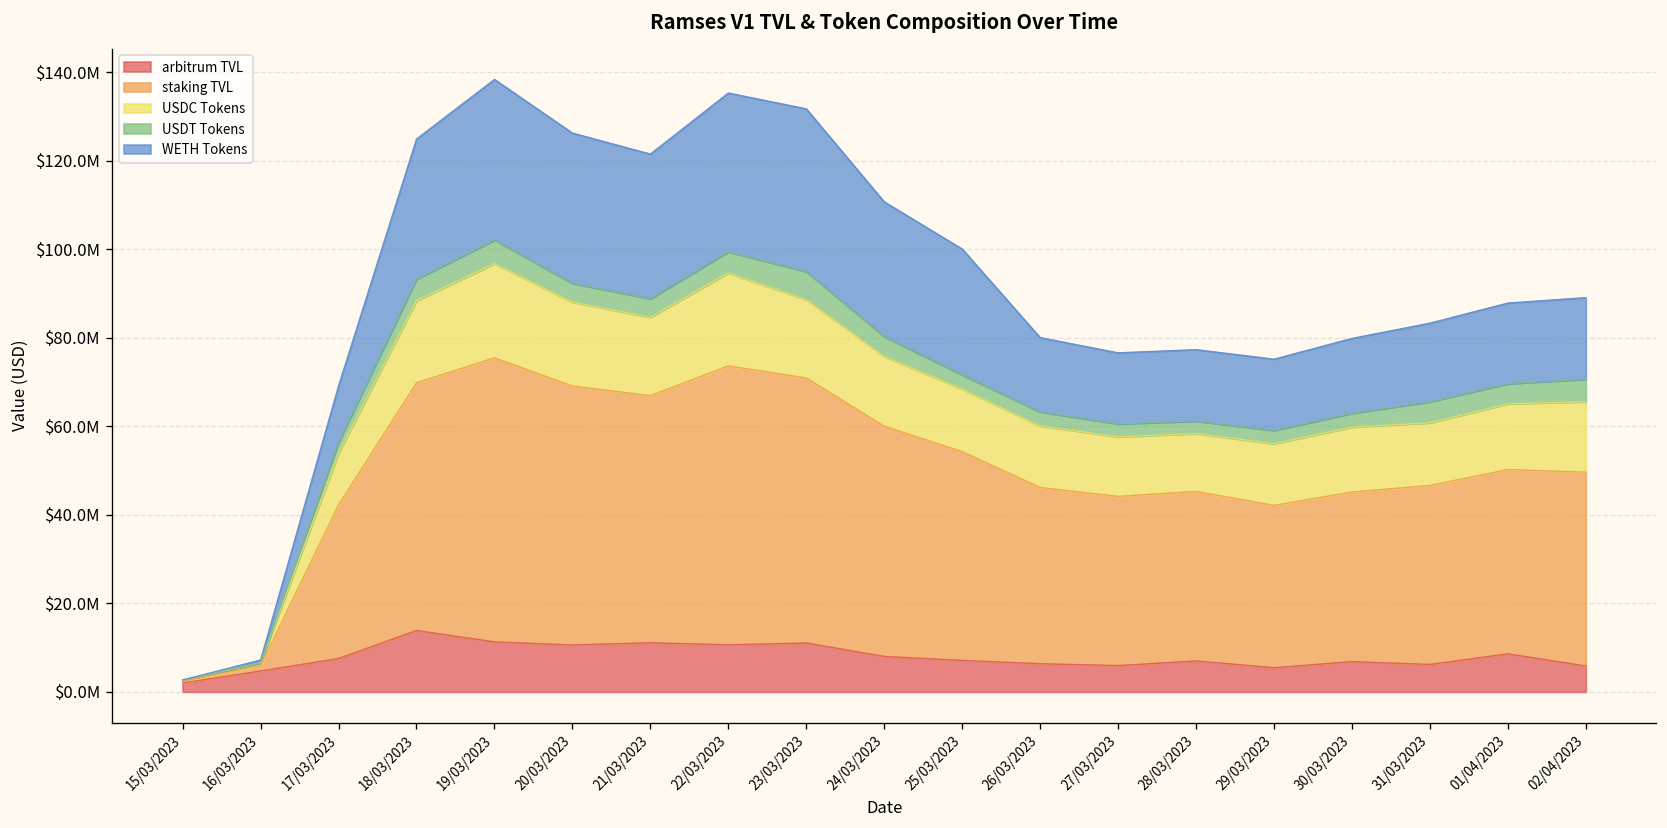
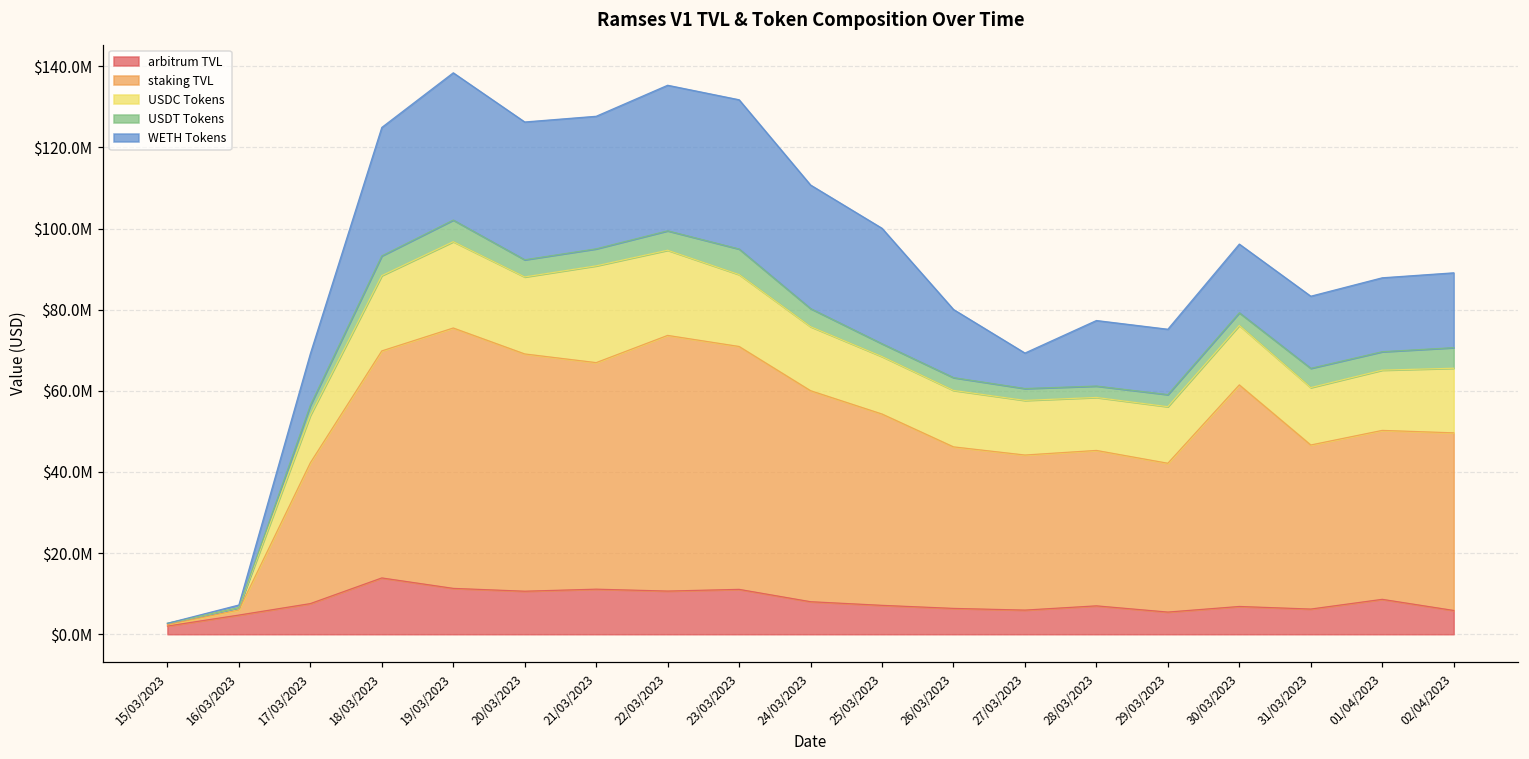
USDC Tokens, 21/03/2023: $18000000 -> $24000000
WETH Tokens, 27/03/2023: $16000000 -> $9000000
staking TVL, 30/03/2023: $38000000 -> $55000000
